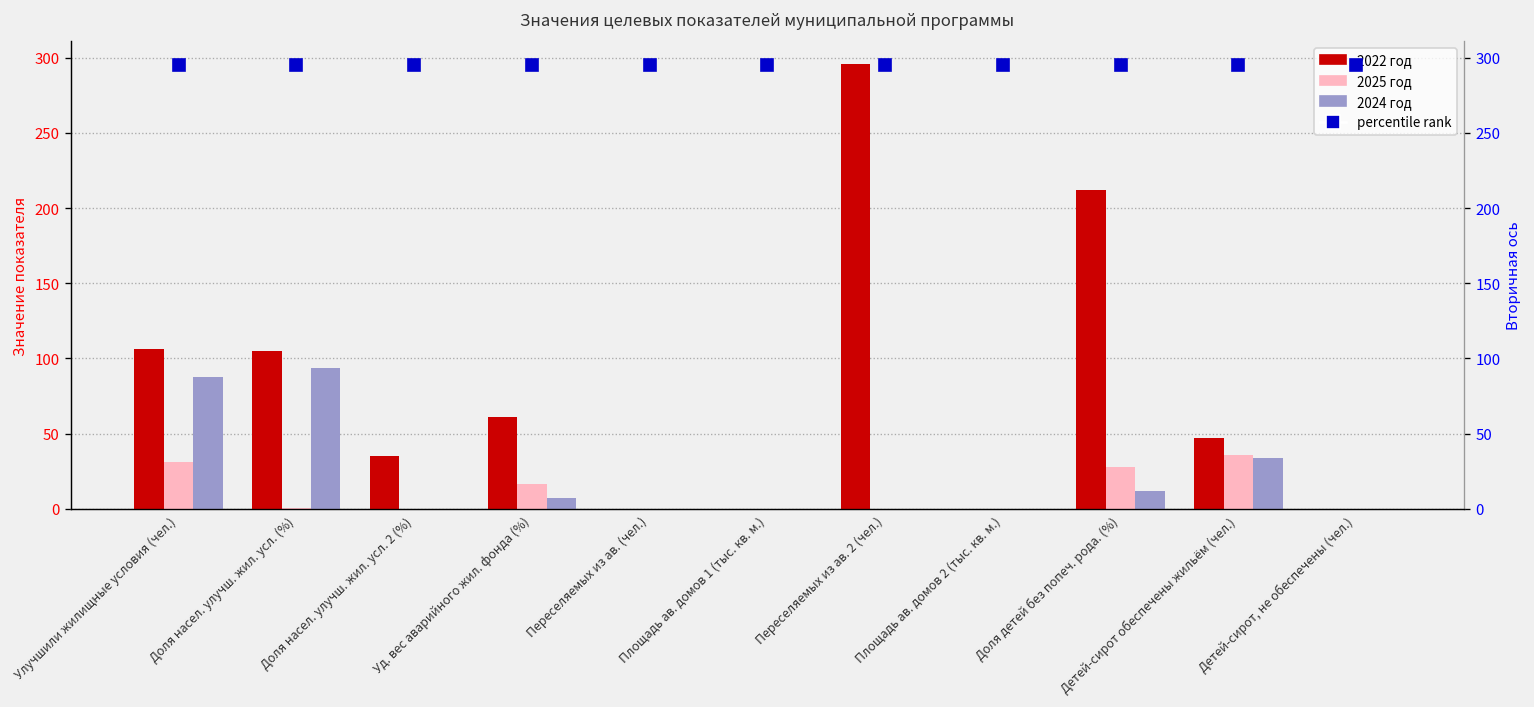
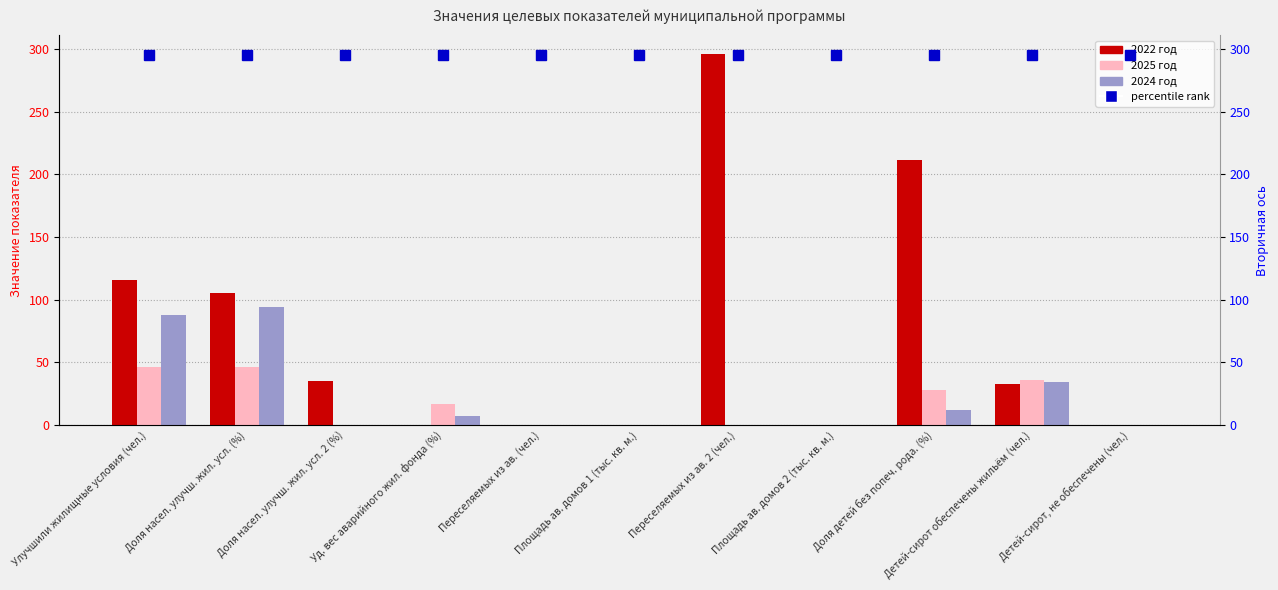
2022 год, Улучшили жилищные условия (чел.): 106 -> 116
2025 год, Улучшили жилищные условия (чел.): 31 -> 46
2025 год, Доля насел. улучш. жил. усл. (%): 0 -> 46
2022 год, Уд. вес аварийного жил. фонда (%): 61 -> 0
2022 год, Детей-сирот обеспечены жильём (чел.): 47 -> 33
